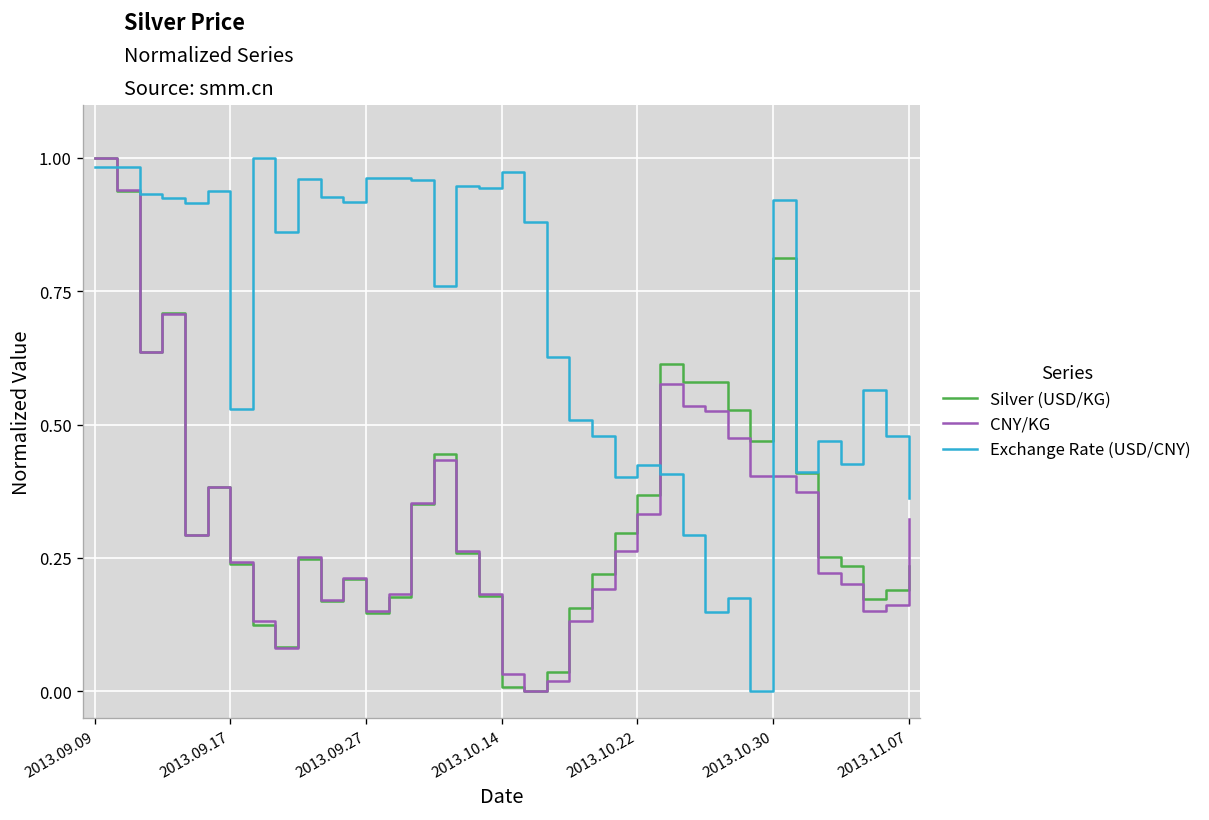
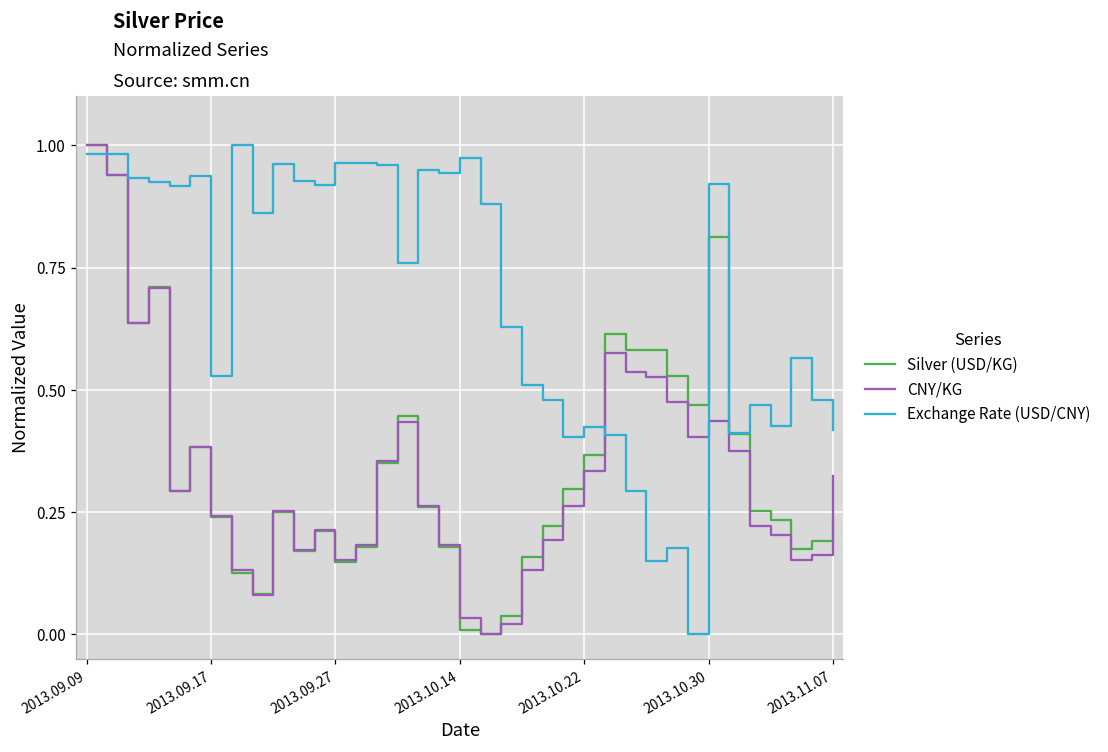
CNY/KG, 2013.10.30: 0.40 -> 0.44
Exchange Rate (USD/CNY), 2013.11.07: 0.36 -> 0.42
